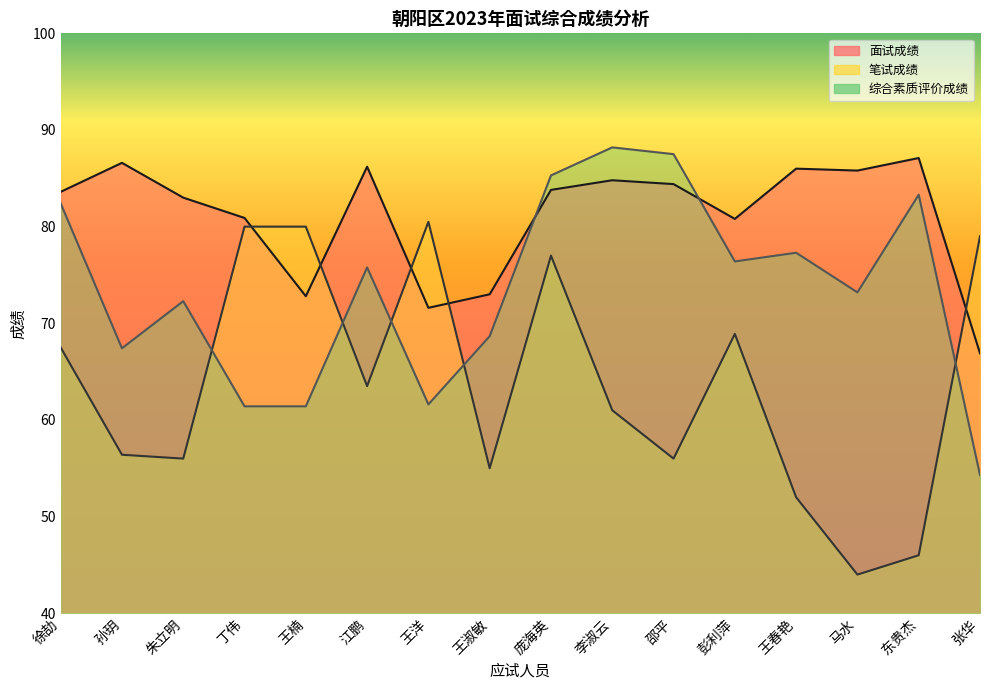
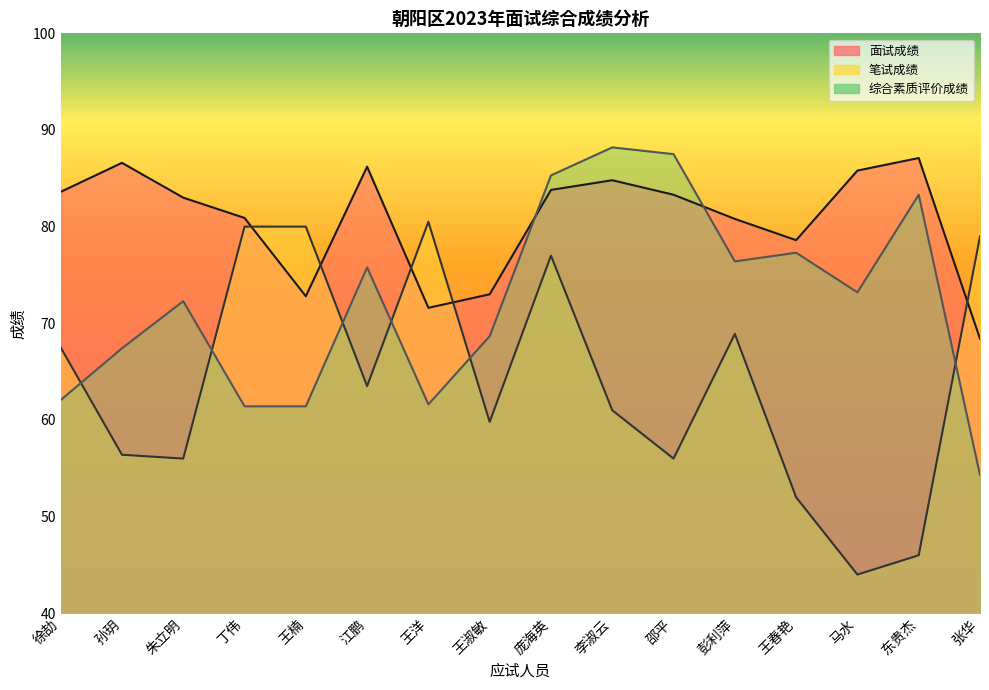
综合素质评价成绩, 徐劼: 82 -> 62
笔试成绩, 王淑敏: 55 -> 60
面试成绩, 邵平: 84 -> 83
面试成绩, 王春艳: 86 -> 79
面试成绩, 张华: 67 -> 68
